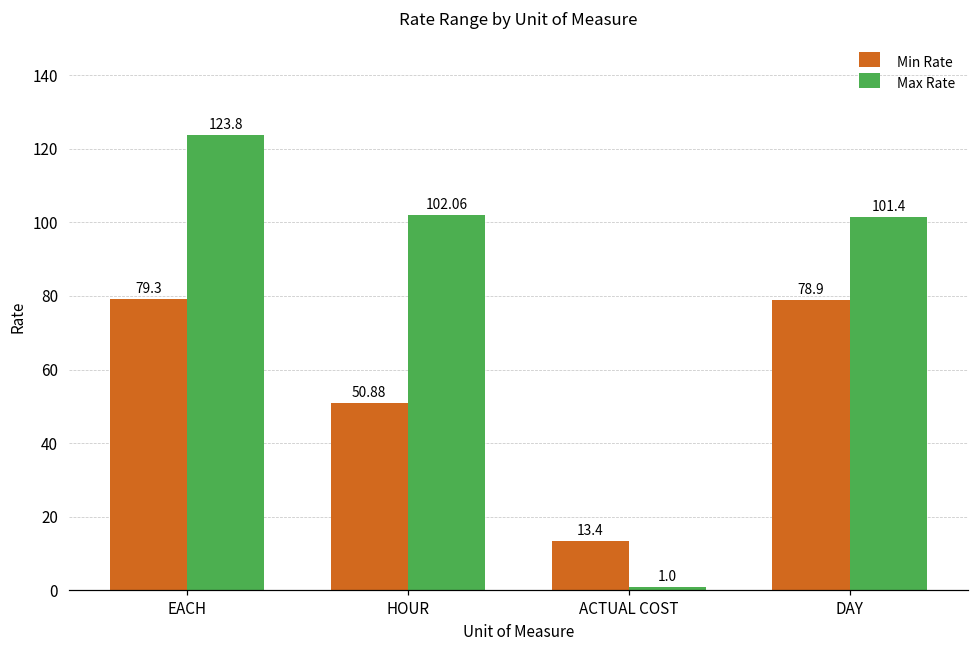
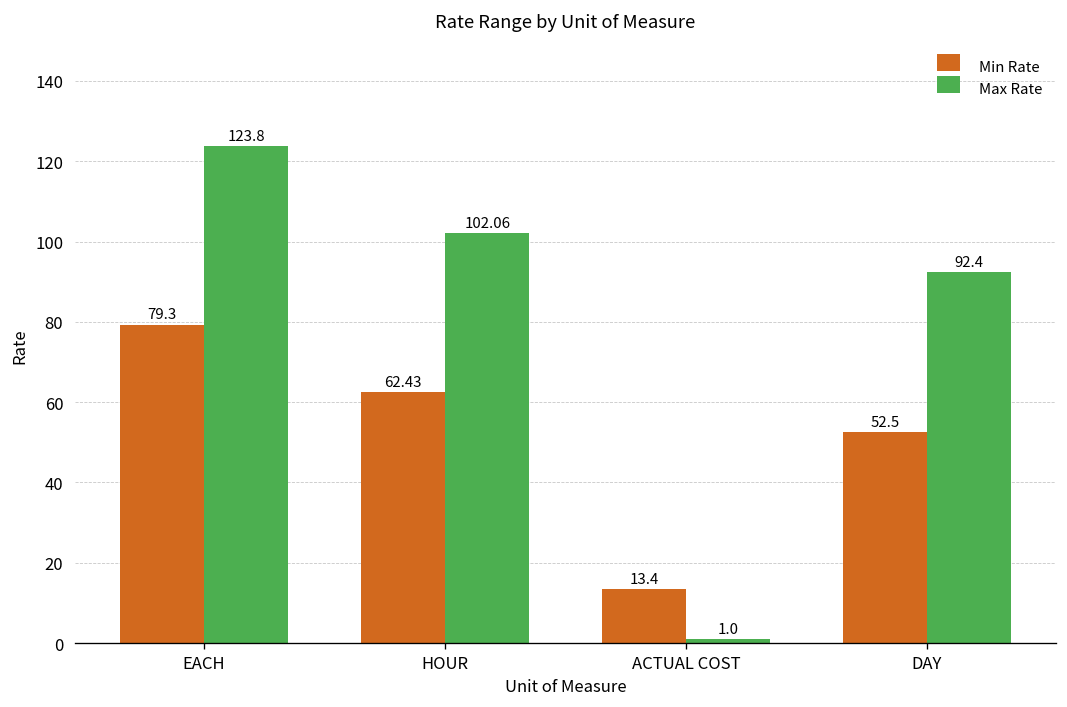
Min Rate, HOUR: 50.88 -> 62.43
Min Rate, DAY: 78.9 -> 52.5
Max Rate, DAY: 101.4 -> 92.4
